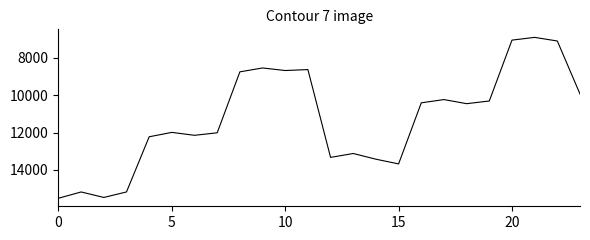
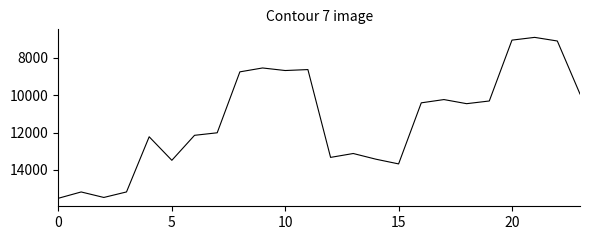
5: 12000 -> 13500
